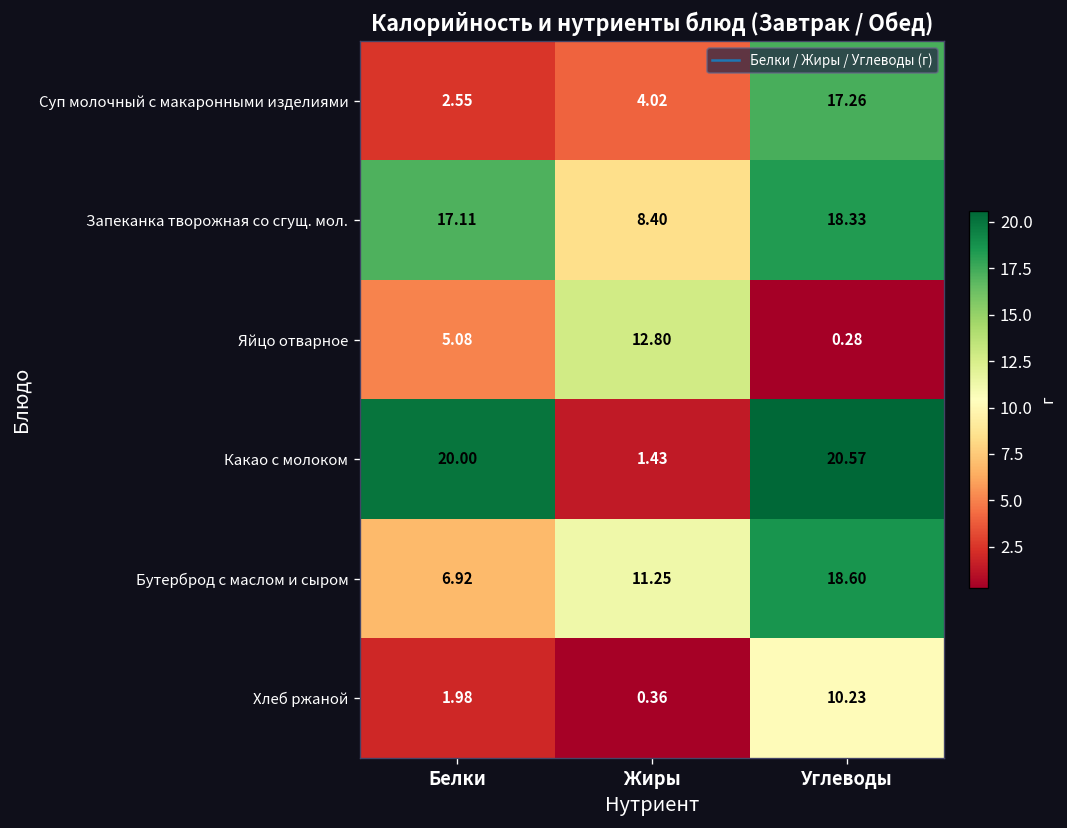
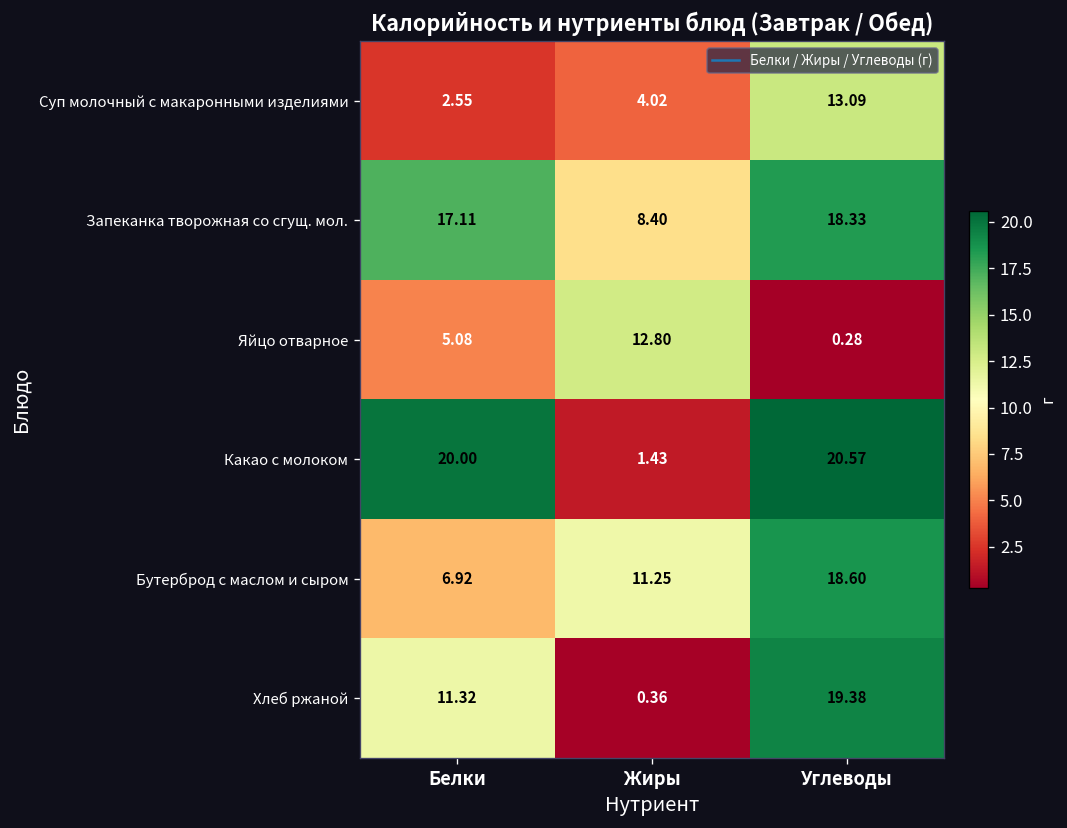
Суп молочный с макаронными изделиями, Углеводы: 17.26 -> 13.09
Хлеб ржаной, Белки: 1.98 -> 11.32
Хлеб ржаной, Углеводы: 10.23 -> 19.38
